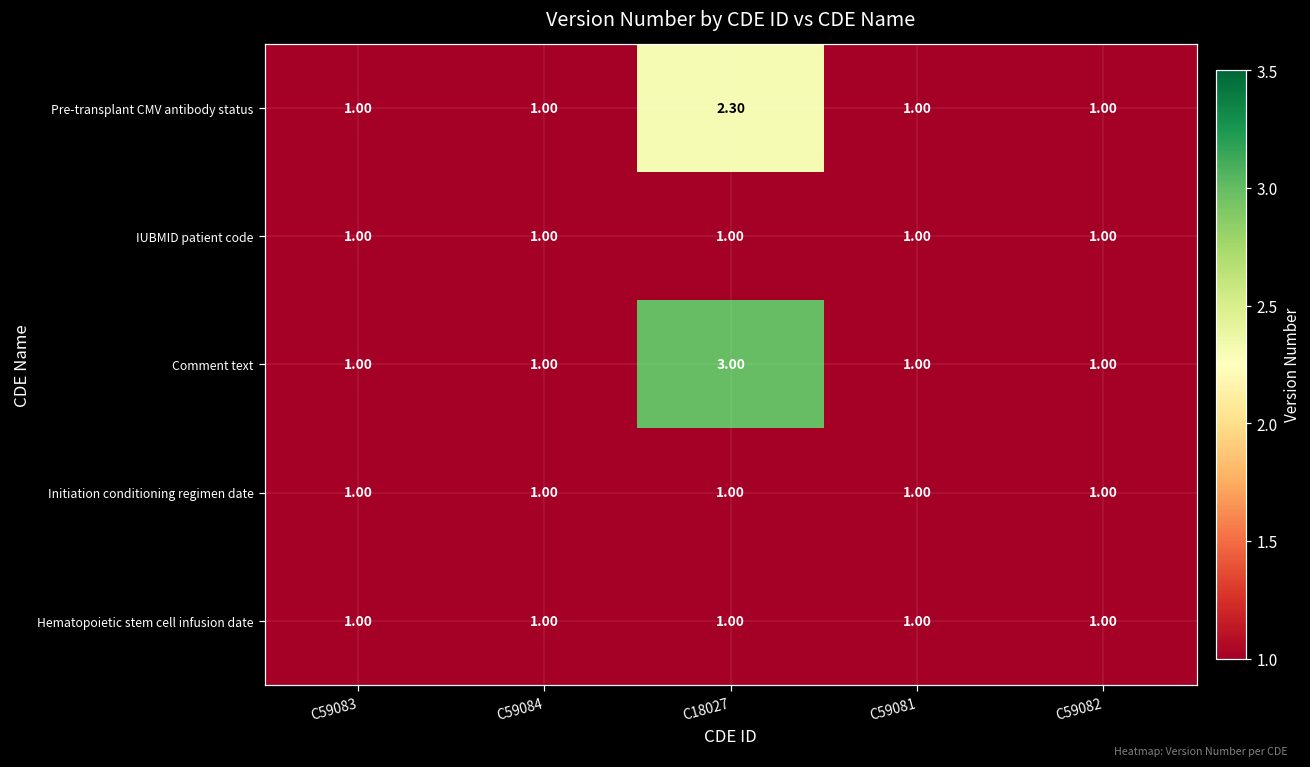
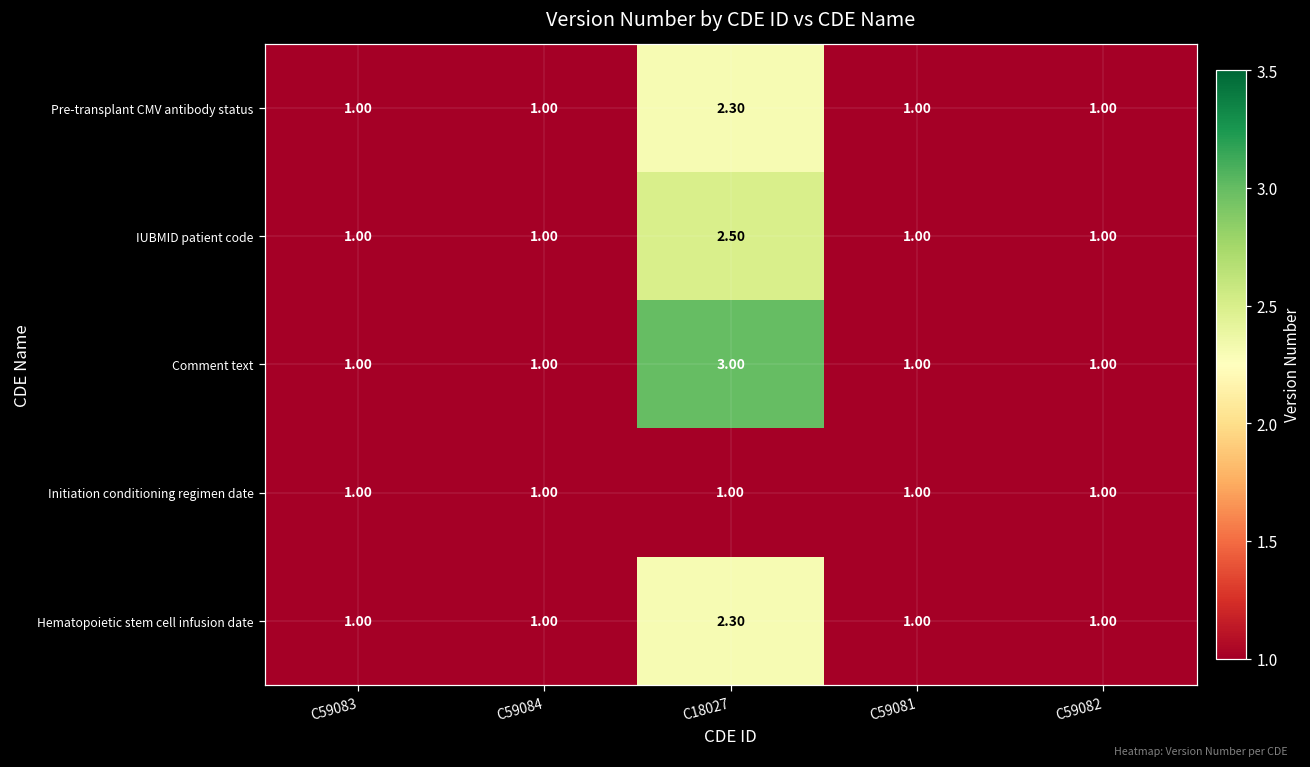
IUBMID patient code, C18027: 1.00 -> 2.50
Hematopoietic stem cell infusion date, C18027: 1.00 -> 2.30
